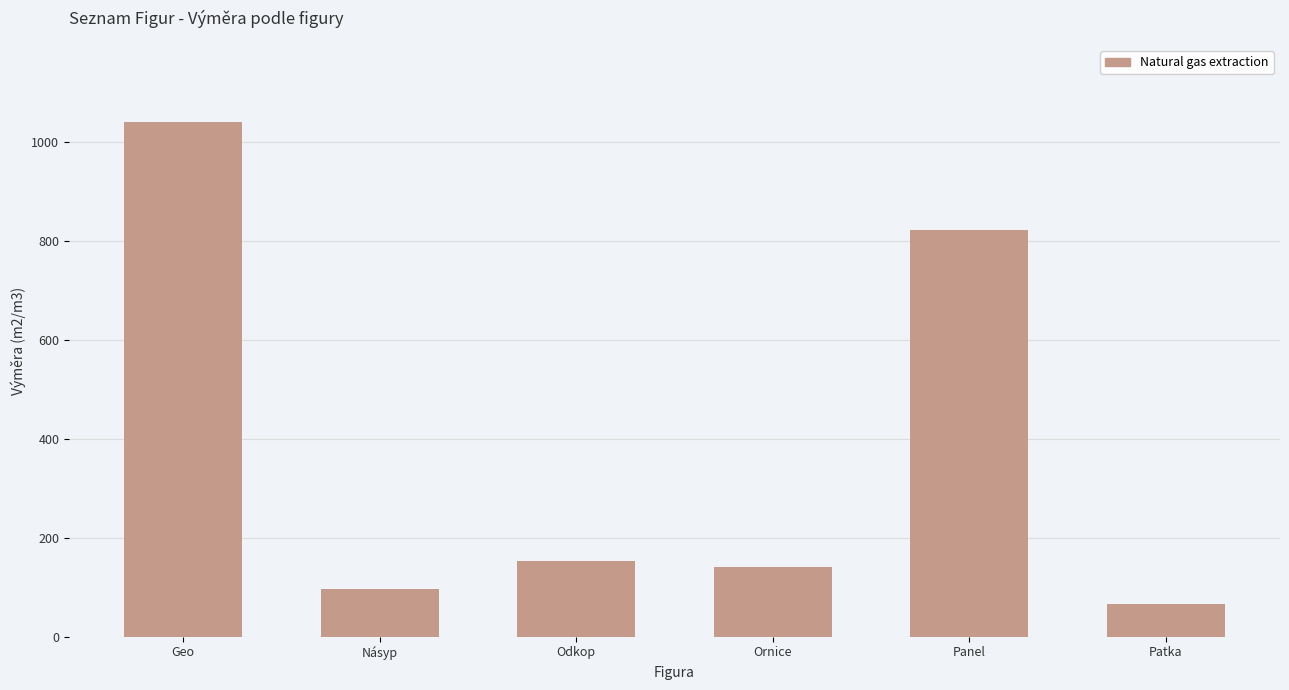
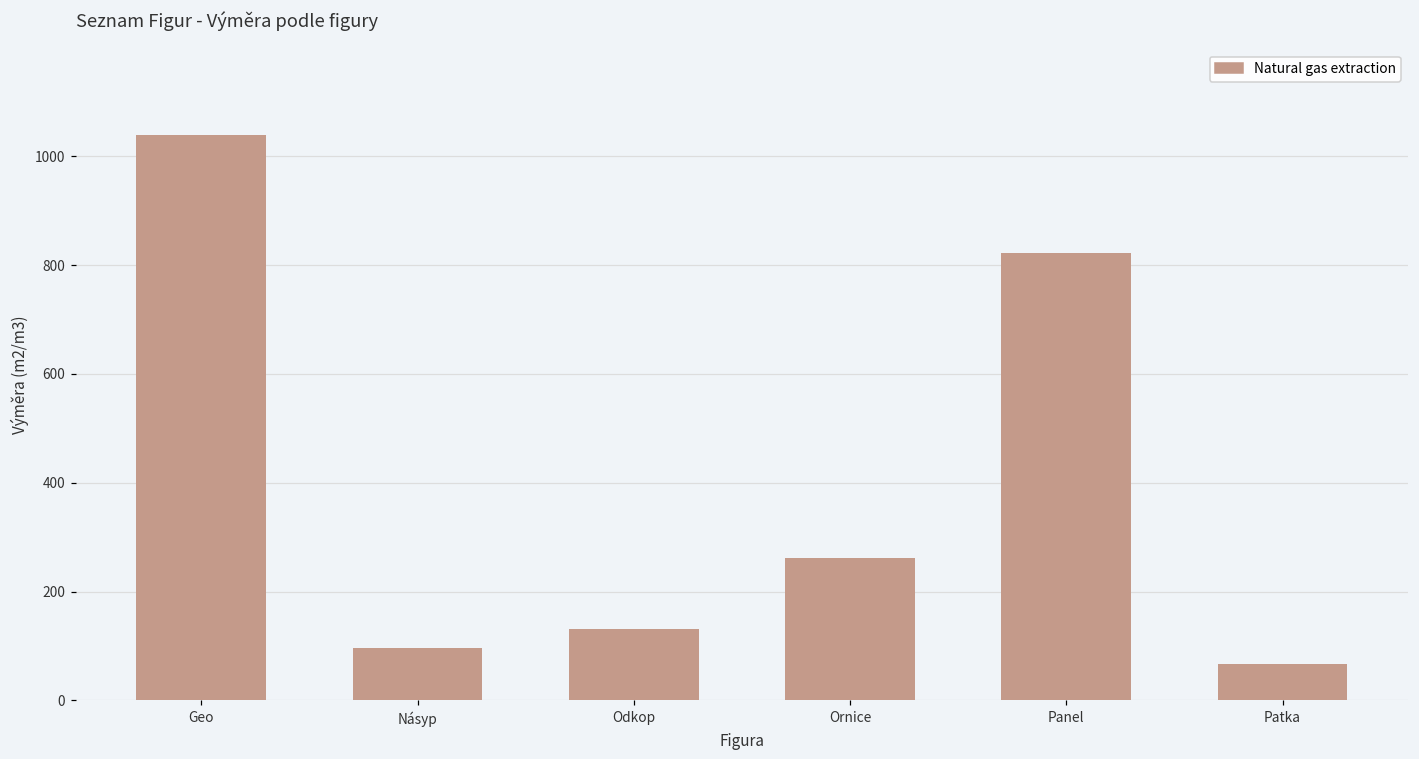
Odkop: 150 -> 130
Ornice: 140 -> 260
